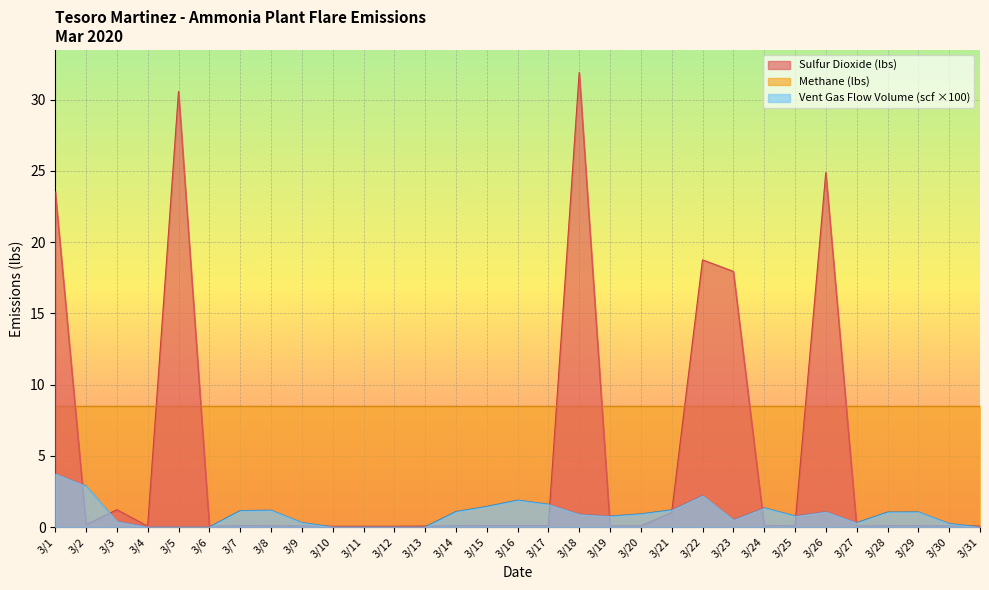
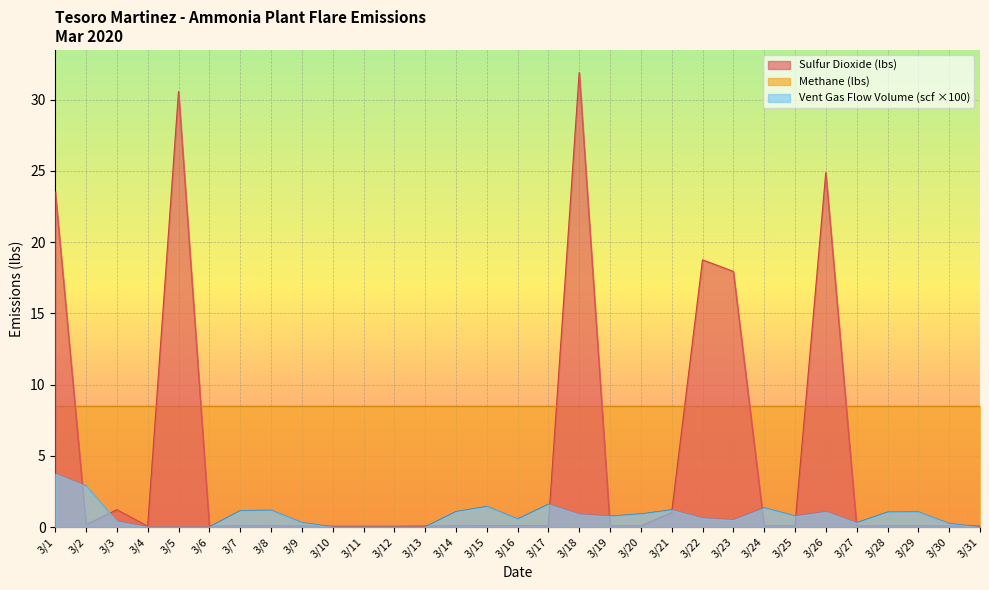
Vent Gas Flow Volume (scf ×100), 3/16: 1.9 -> 0.6
Vent Gas Flow Volume (scf ×100), 3/22: 2.2 -> 0.6
